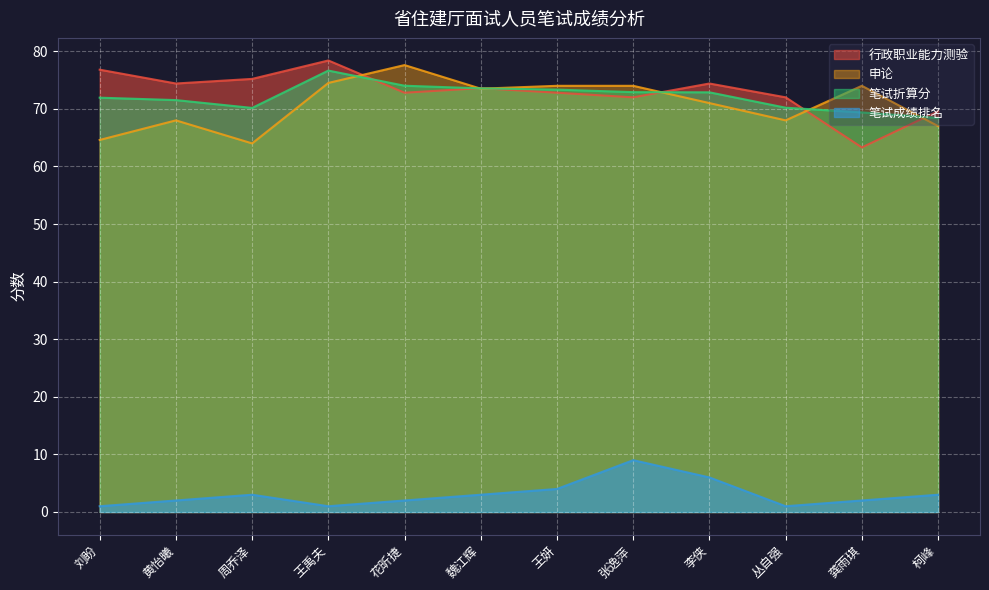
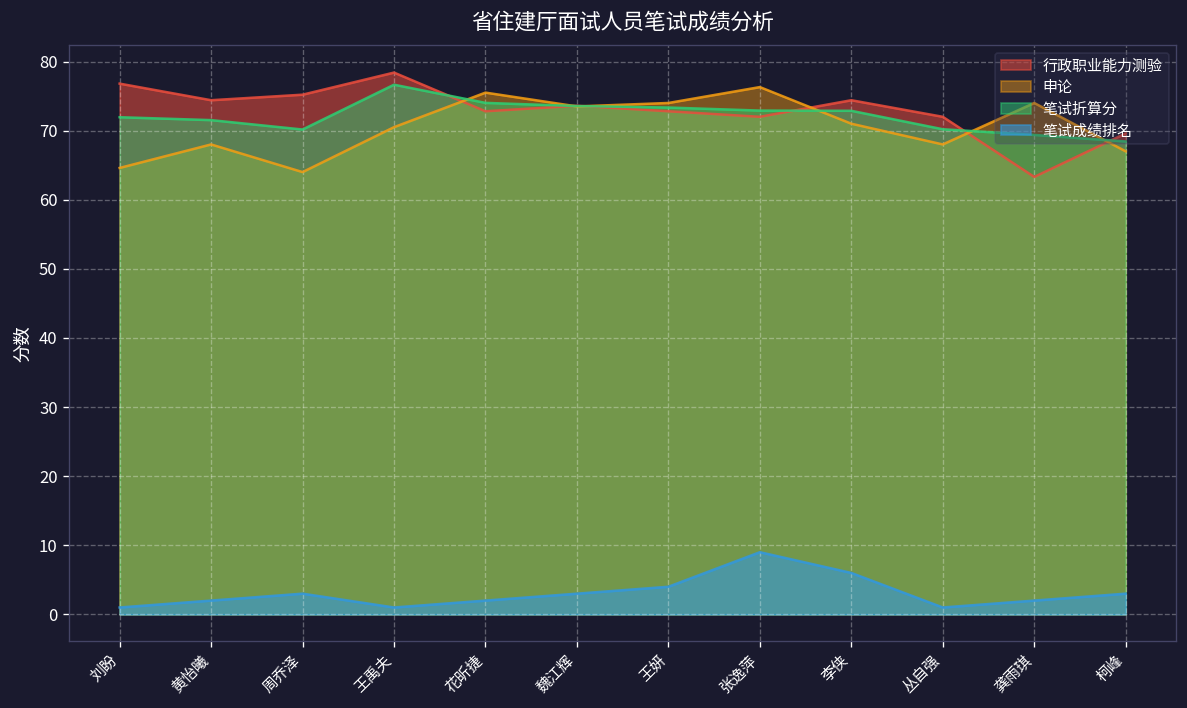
申论, 王禹夫: 75 -> 71
申论, 花昕捷: 78 -> 76
申论, 张逸萍: 74 -> 76
